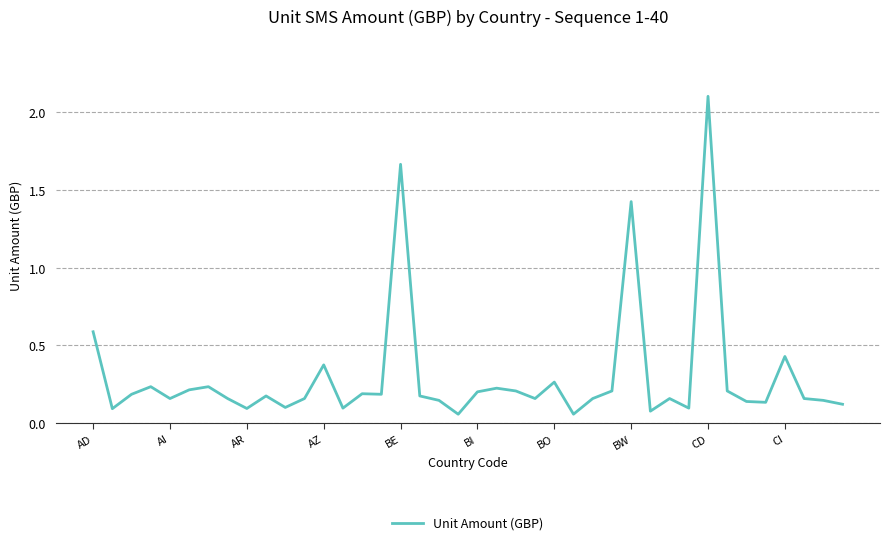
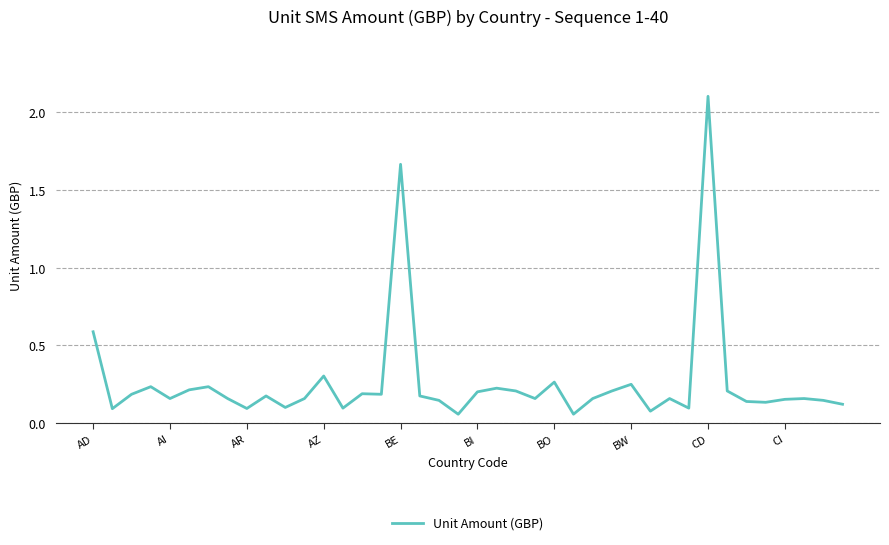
AZ: 0.37 -> 0.30
BW: 1.43 -> 0.25
CI: 0.43 -> 0.15
